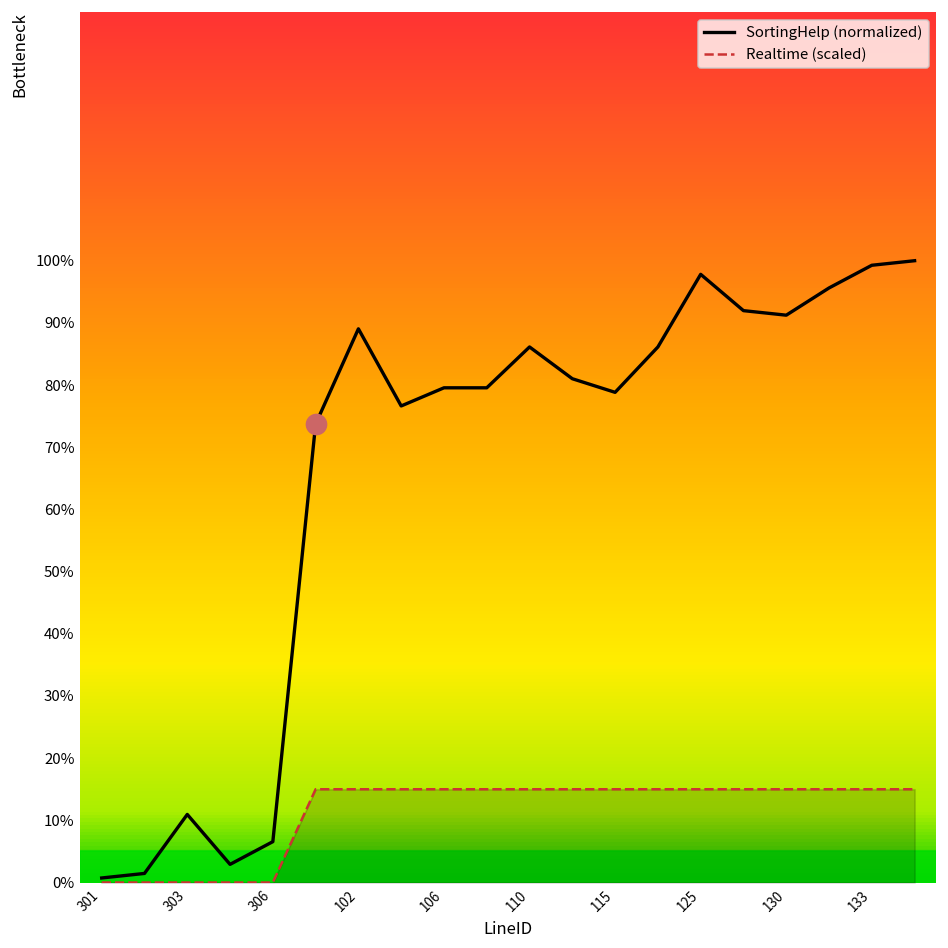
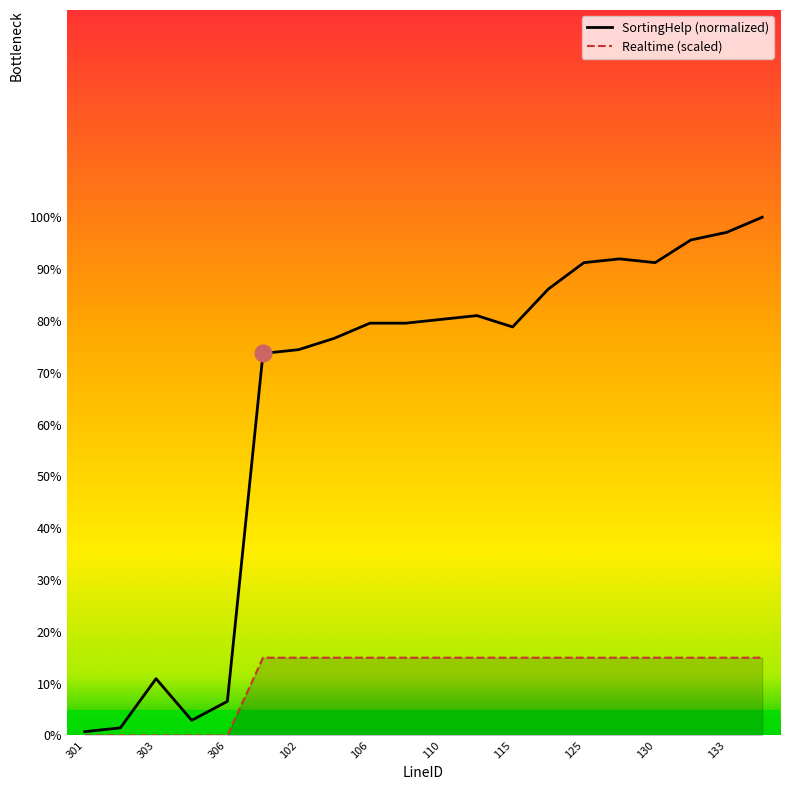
SortingHelp (normalized), 102: 89% -> 74%
SortingHelp (normalized), 110: 86% -> 80%
SortingHelp (normalized), 125: 98% -> 91%
SortingHelp (normalized), 133: 99% -> 97%
